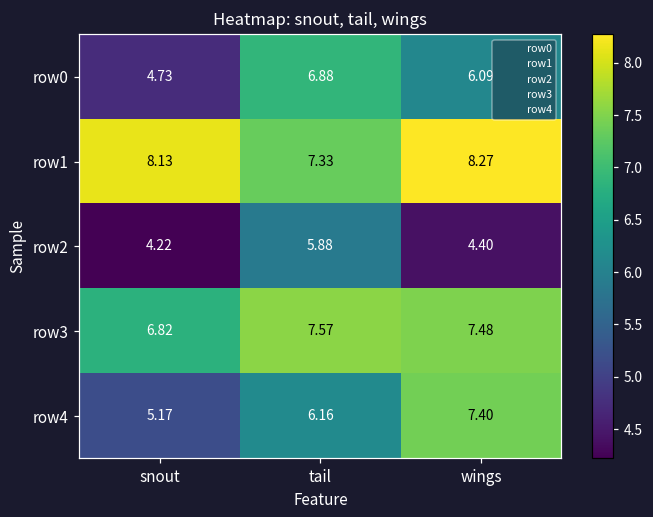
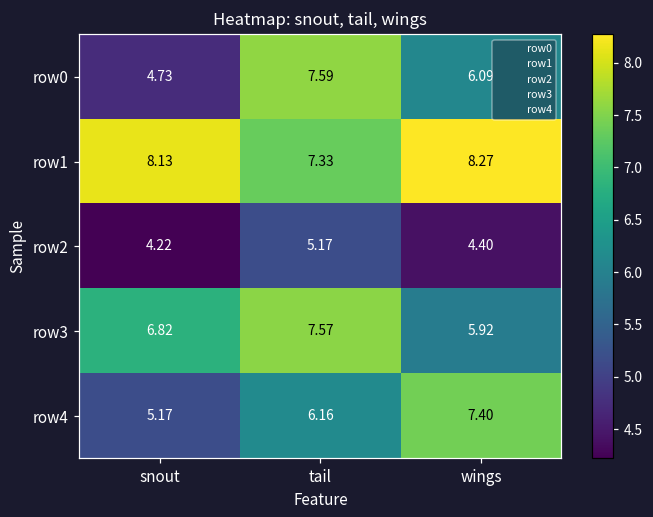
row0, tail: 6.88 -> 7.59
row2, tail: 5.88 -> 5.17
row3, wings: 7.48 -> 5.92
